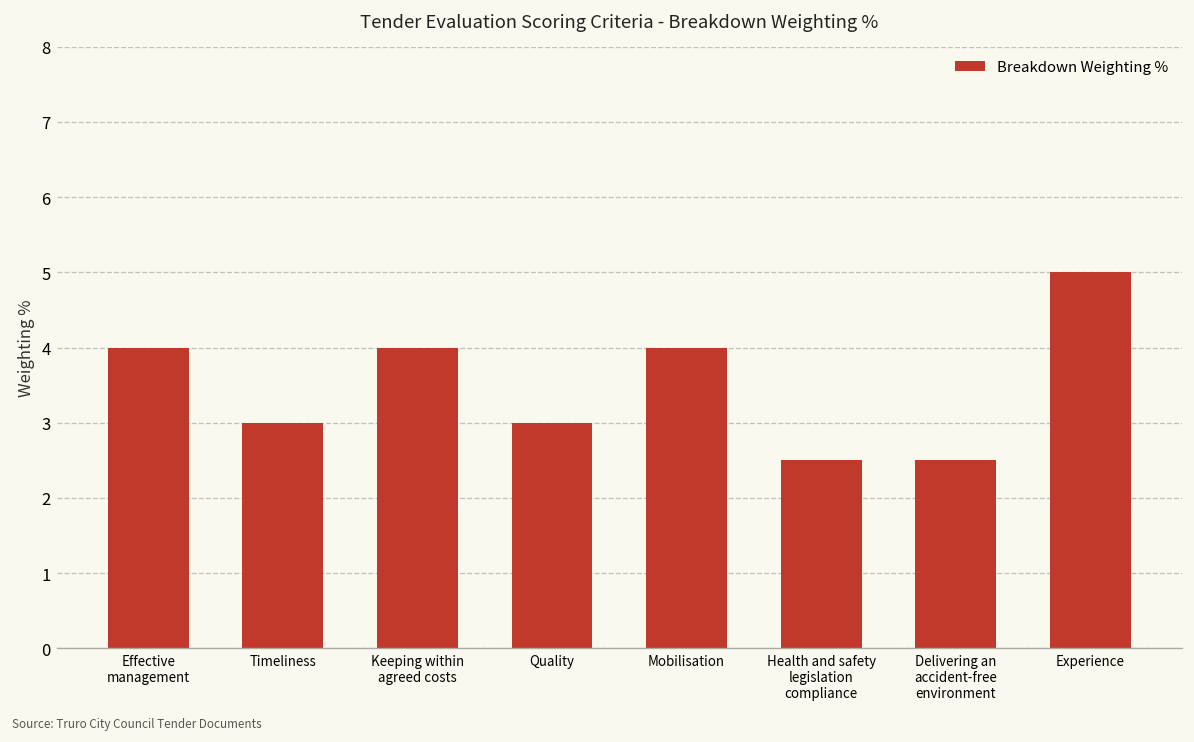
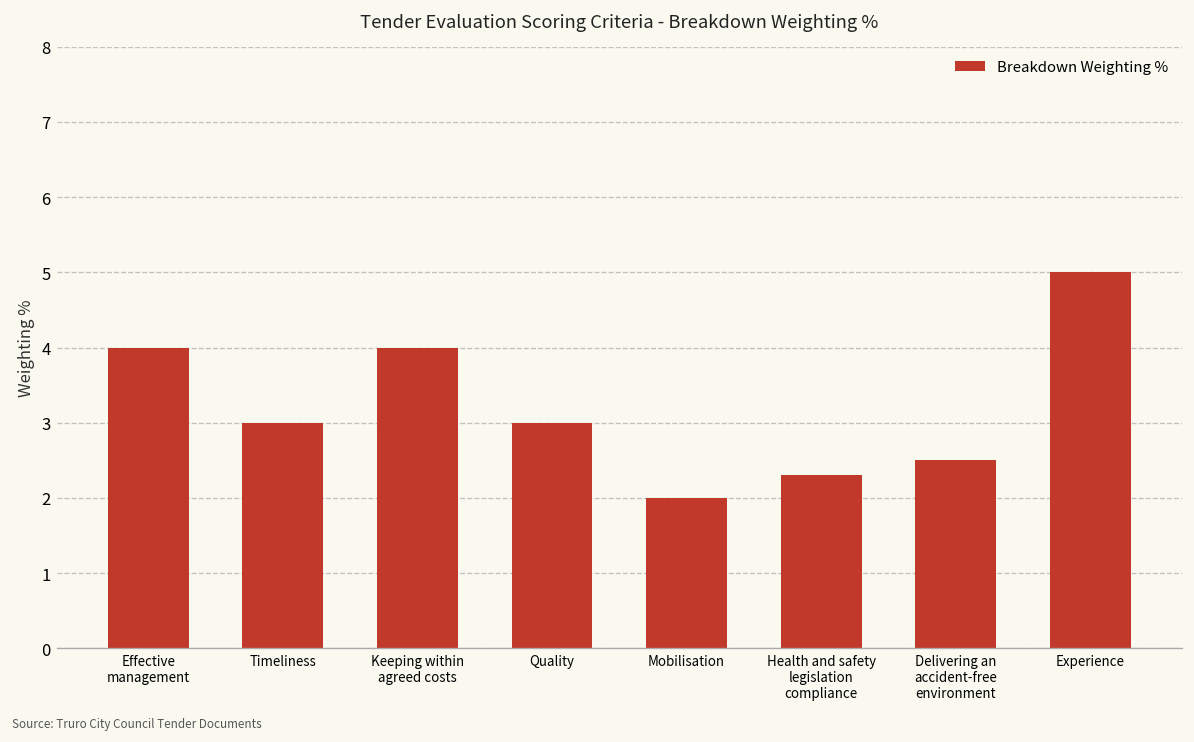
Mobilisation: 4 -> 2
Health and safety legislation compliance: 2.5 -> 2.3
